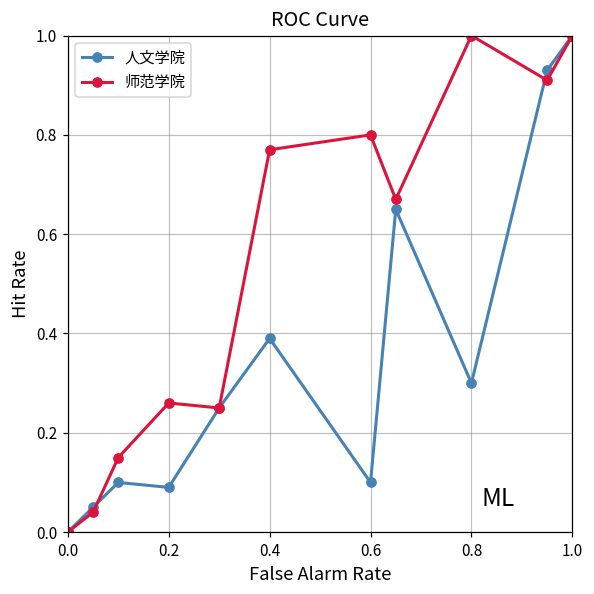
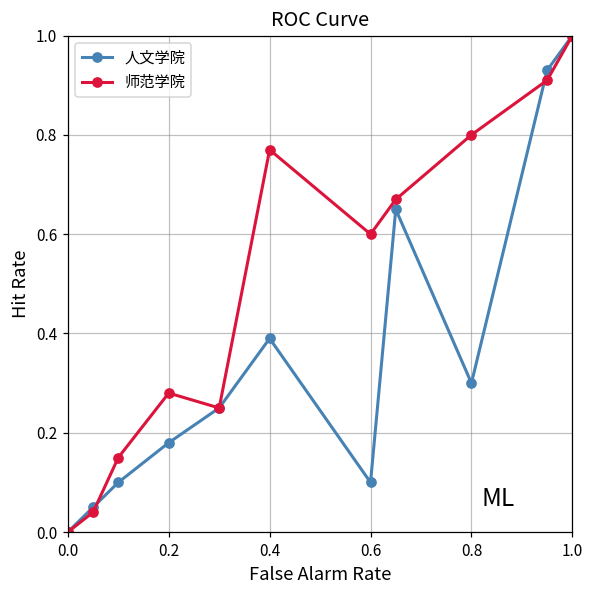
人文学院, 0.2: 0.09 -> 0.18
师范学院, 0.2: 0.26 -> 0.28
师范学院, 0.6: 0.8 -> 0.6
师范学院, 0.8: 1.0 -> 0.8
